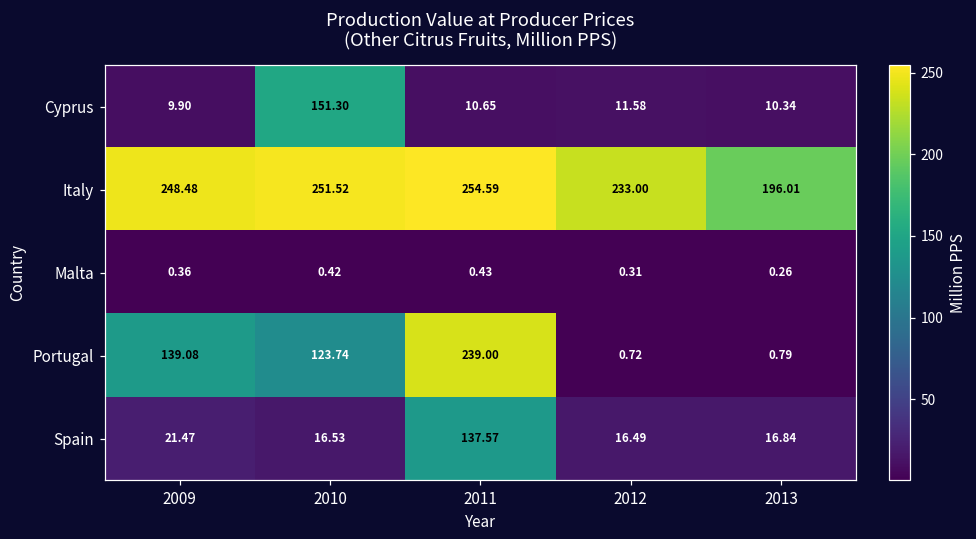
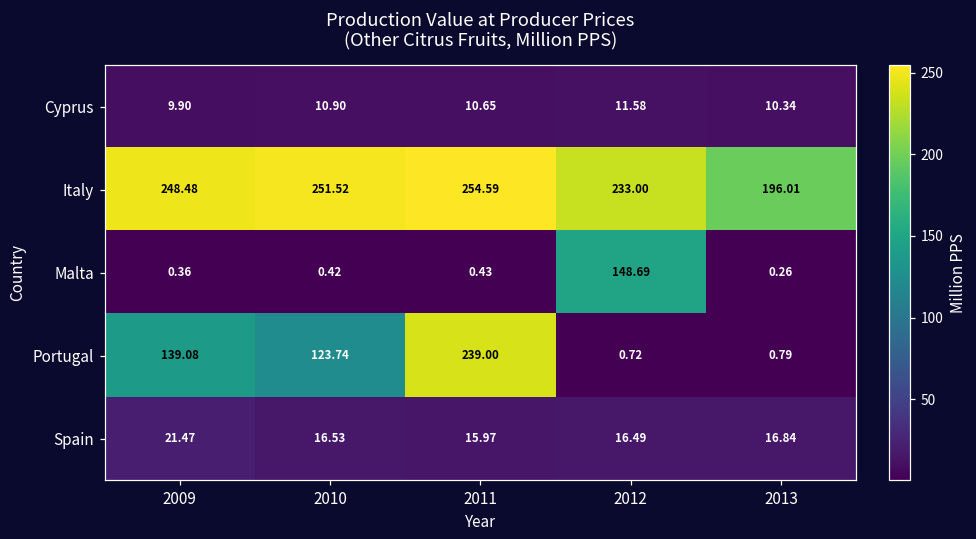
Cyprus, 2010: 151.30 -> 10.90
Malta, 2012: 0.31 -> 148.69
Spain, 2011: 137.57 -> 15.97
